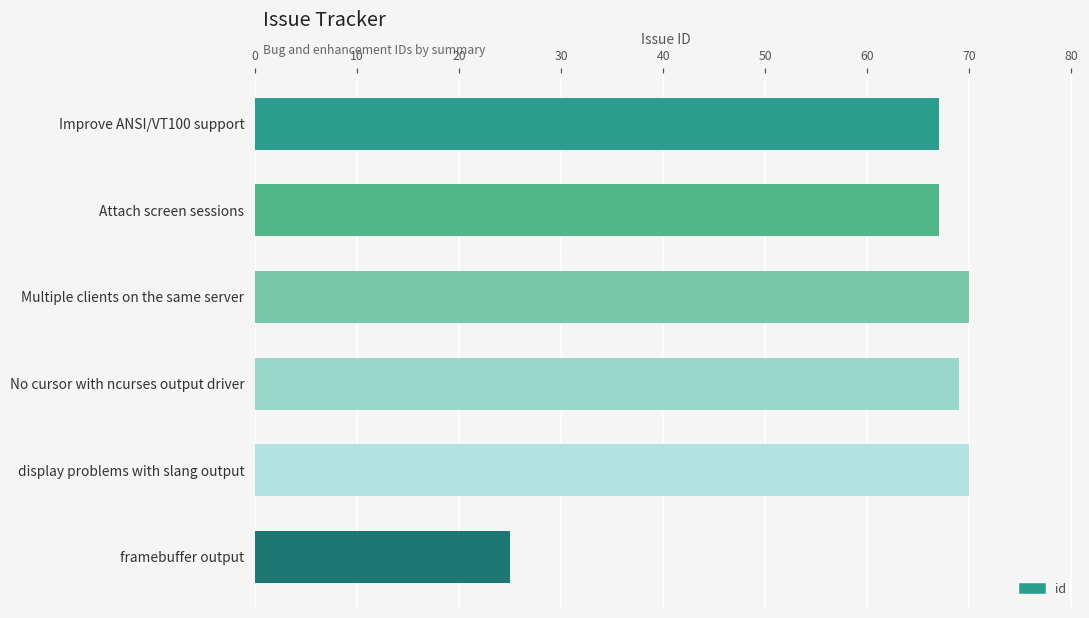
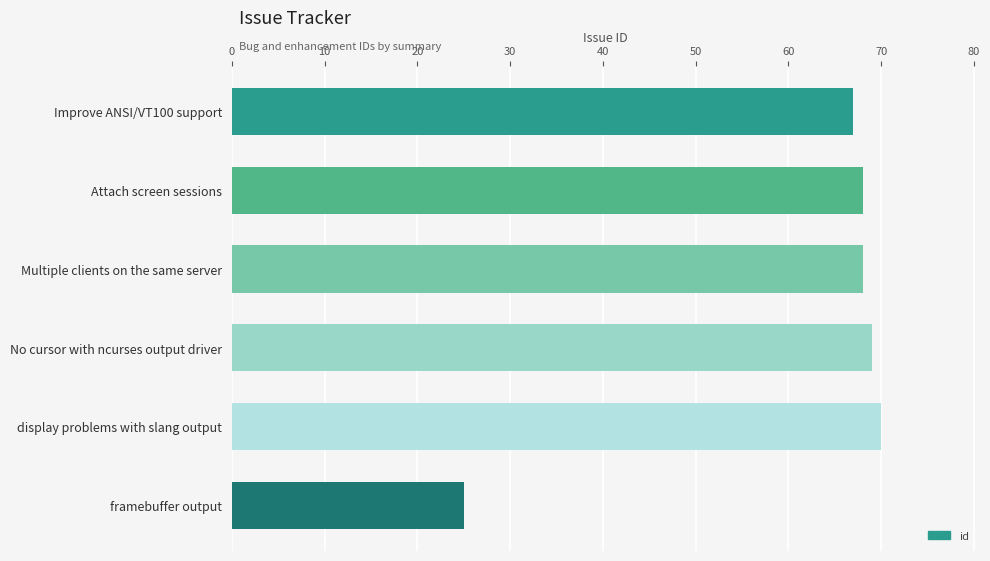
Attach screen sessions: 67 -> 68
Multiple clients on the same server: 70 -> 68
